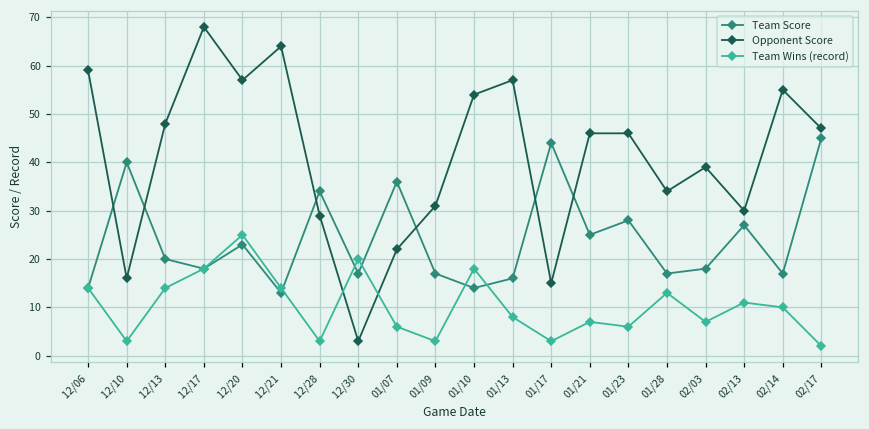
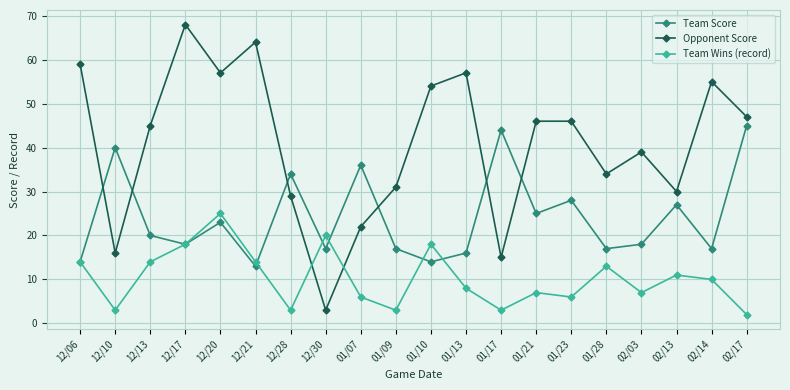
Opponent Score, 12/13: 48 -> 45
